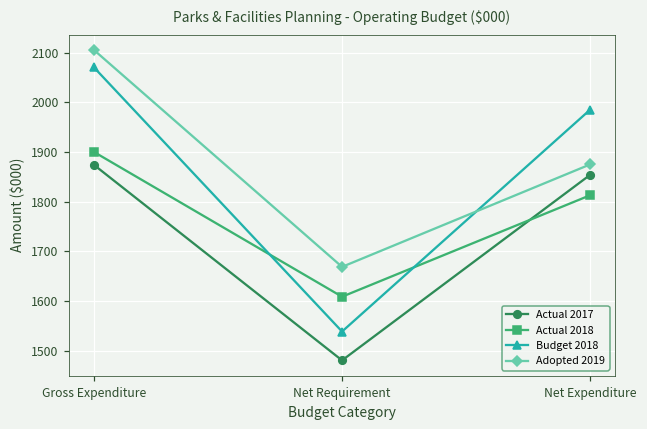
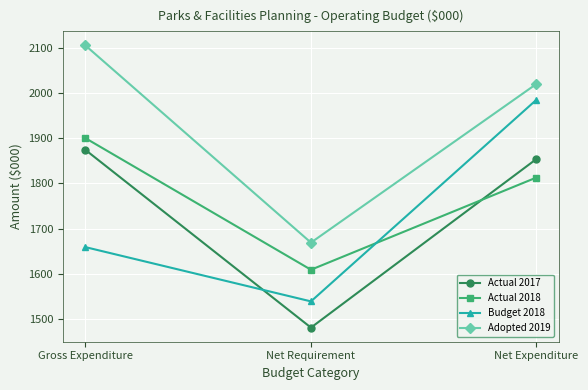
Budget 2018, Gross Expenditure: 2070 -> 1660
Adopted 2019, Net Expenditure: 1880 -> 2020
